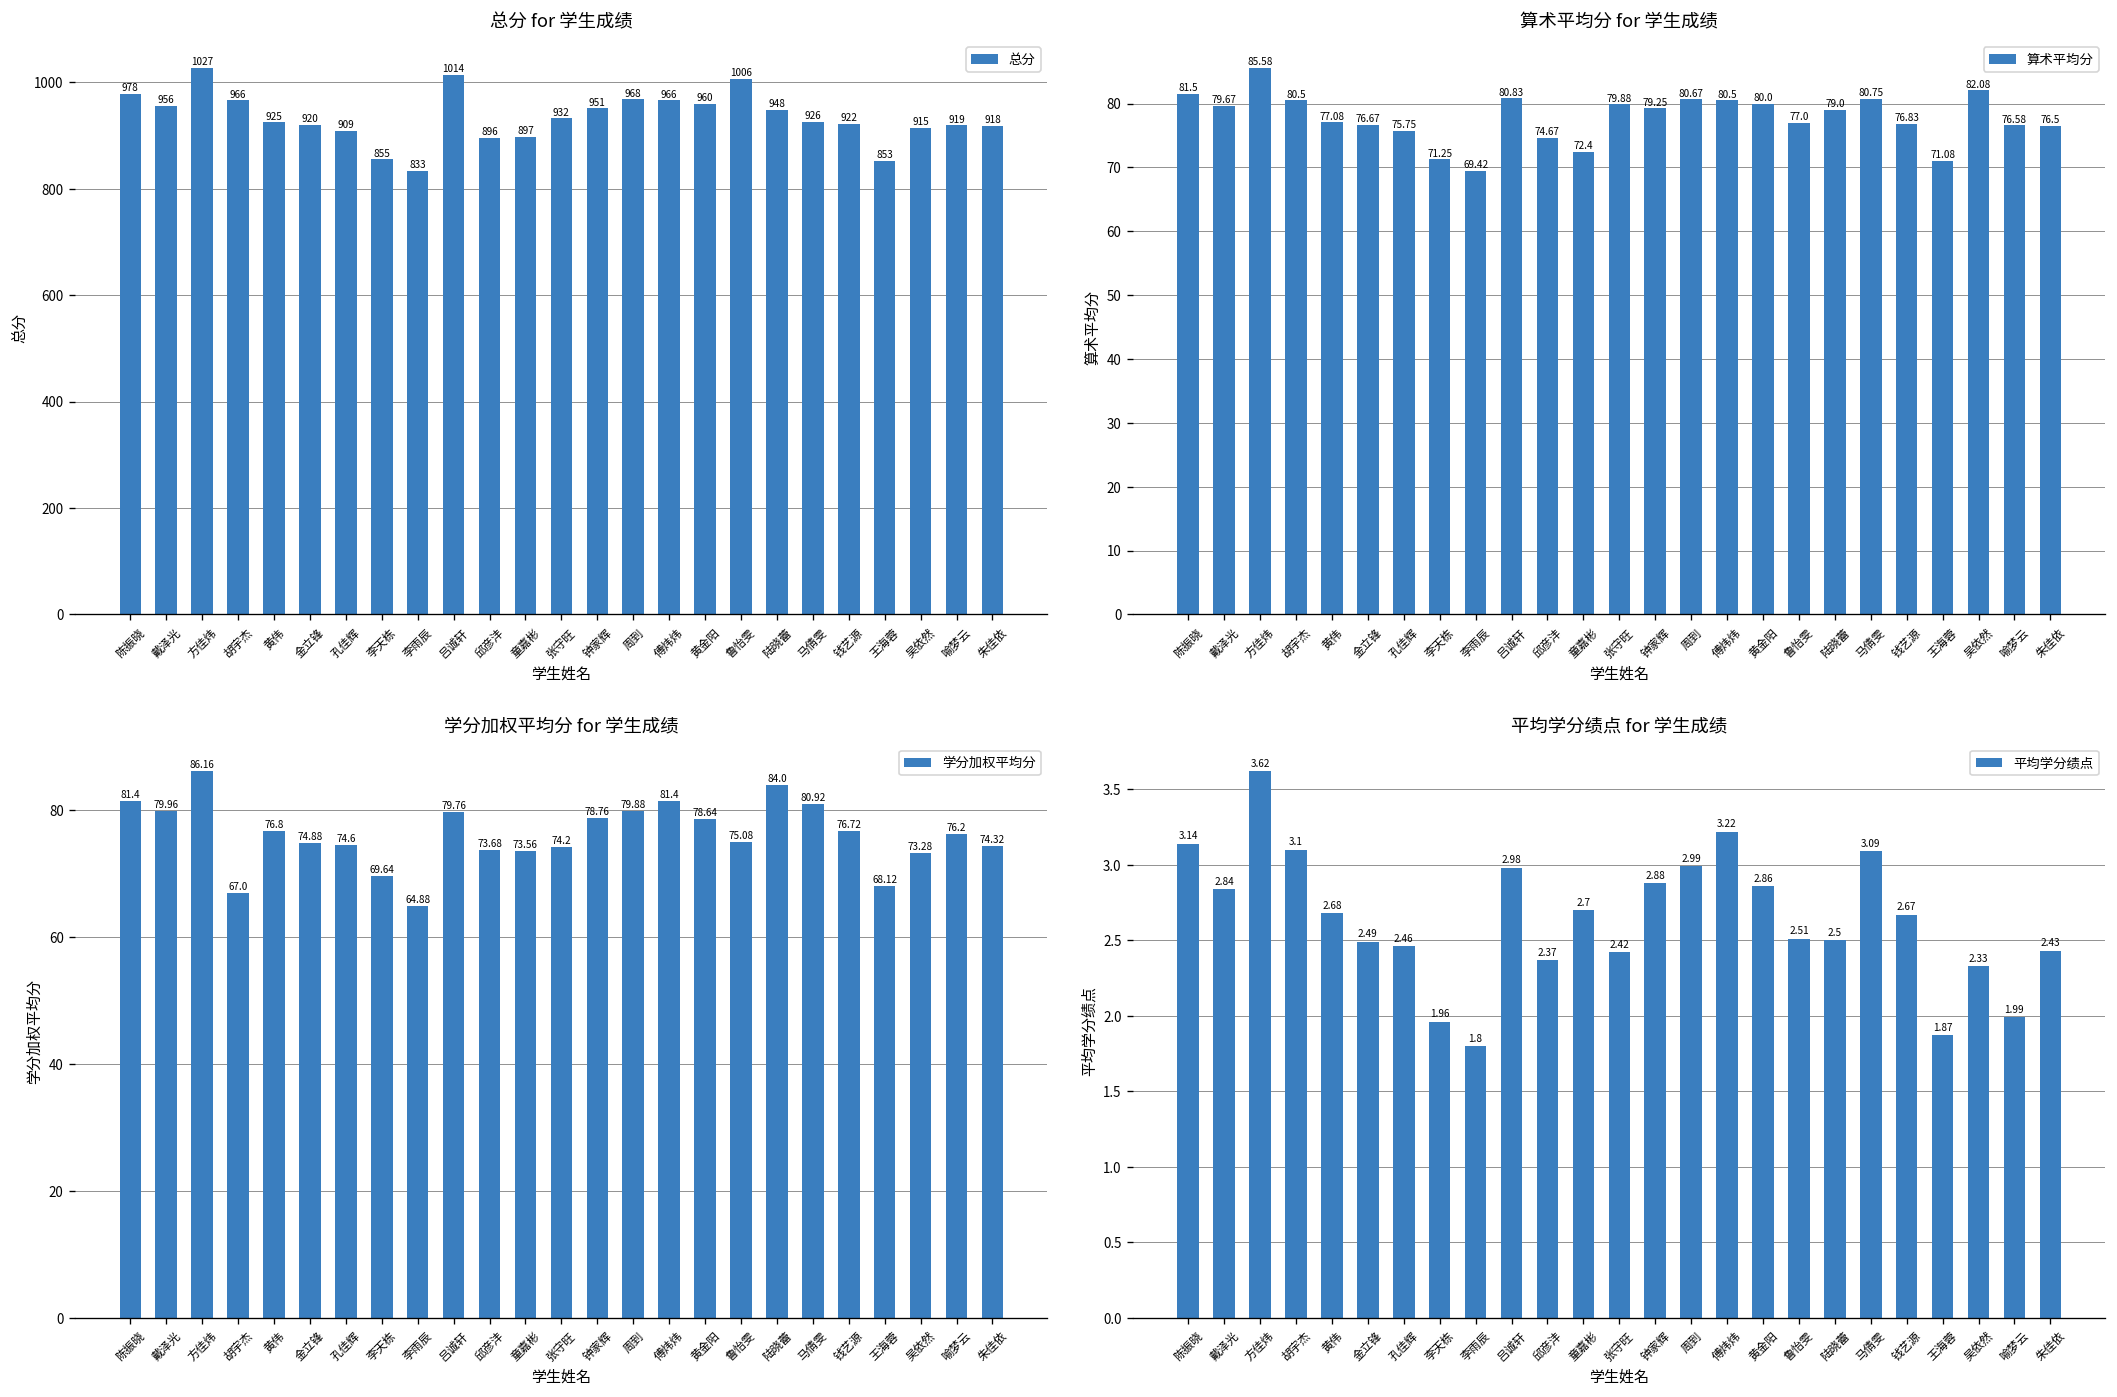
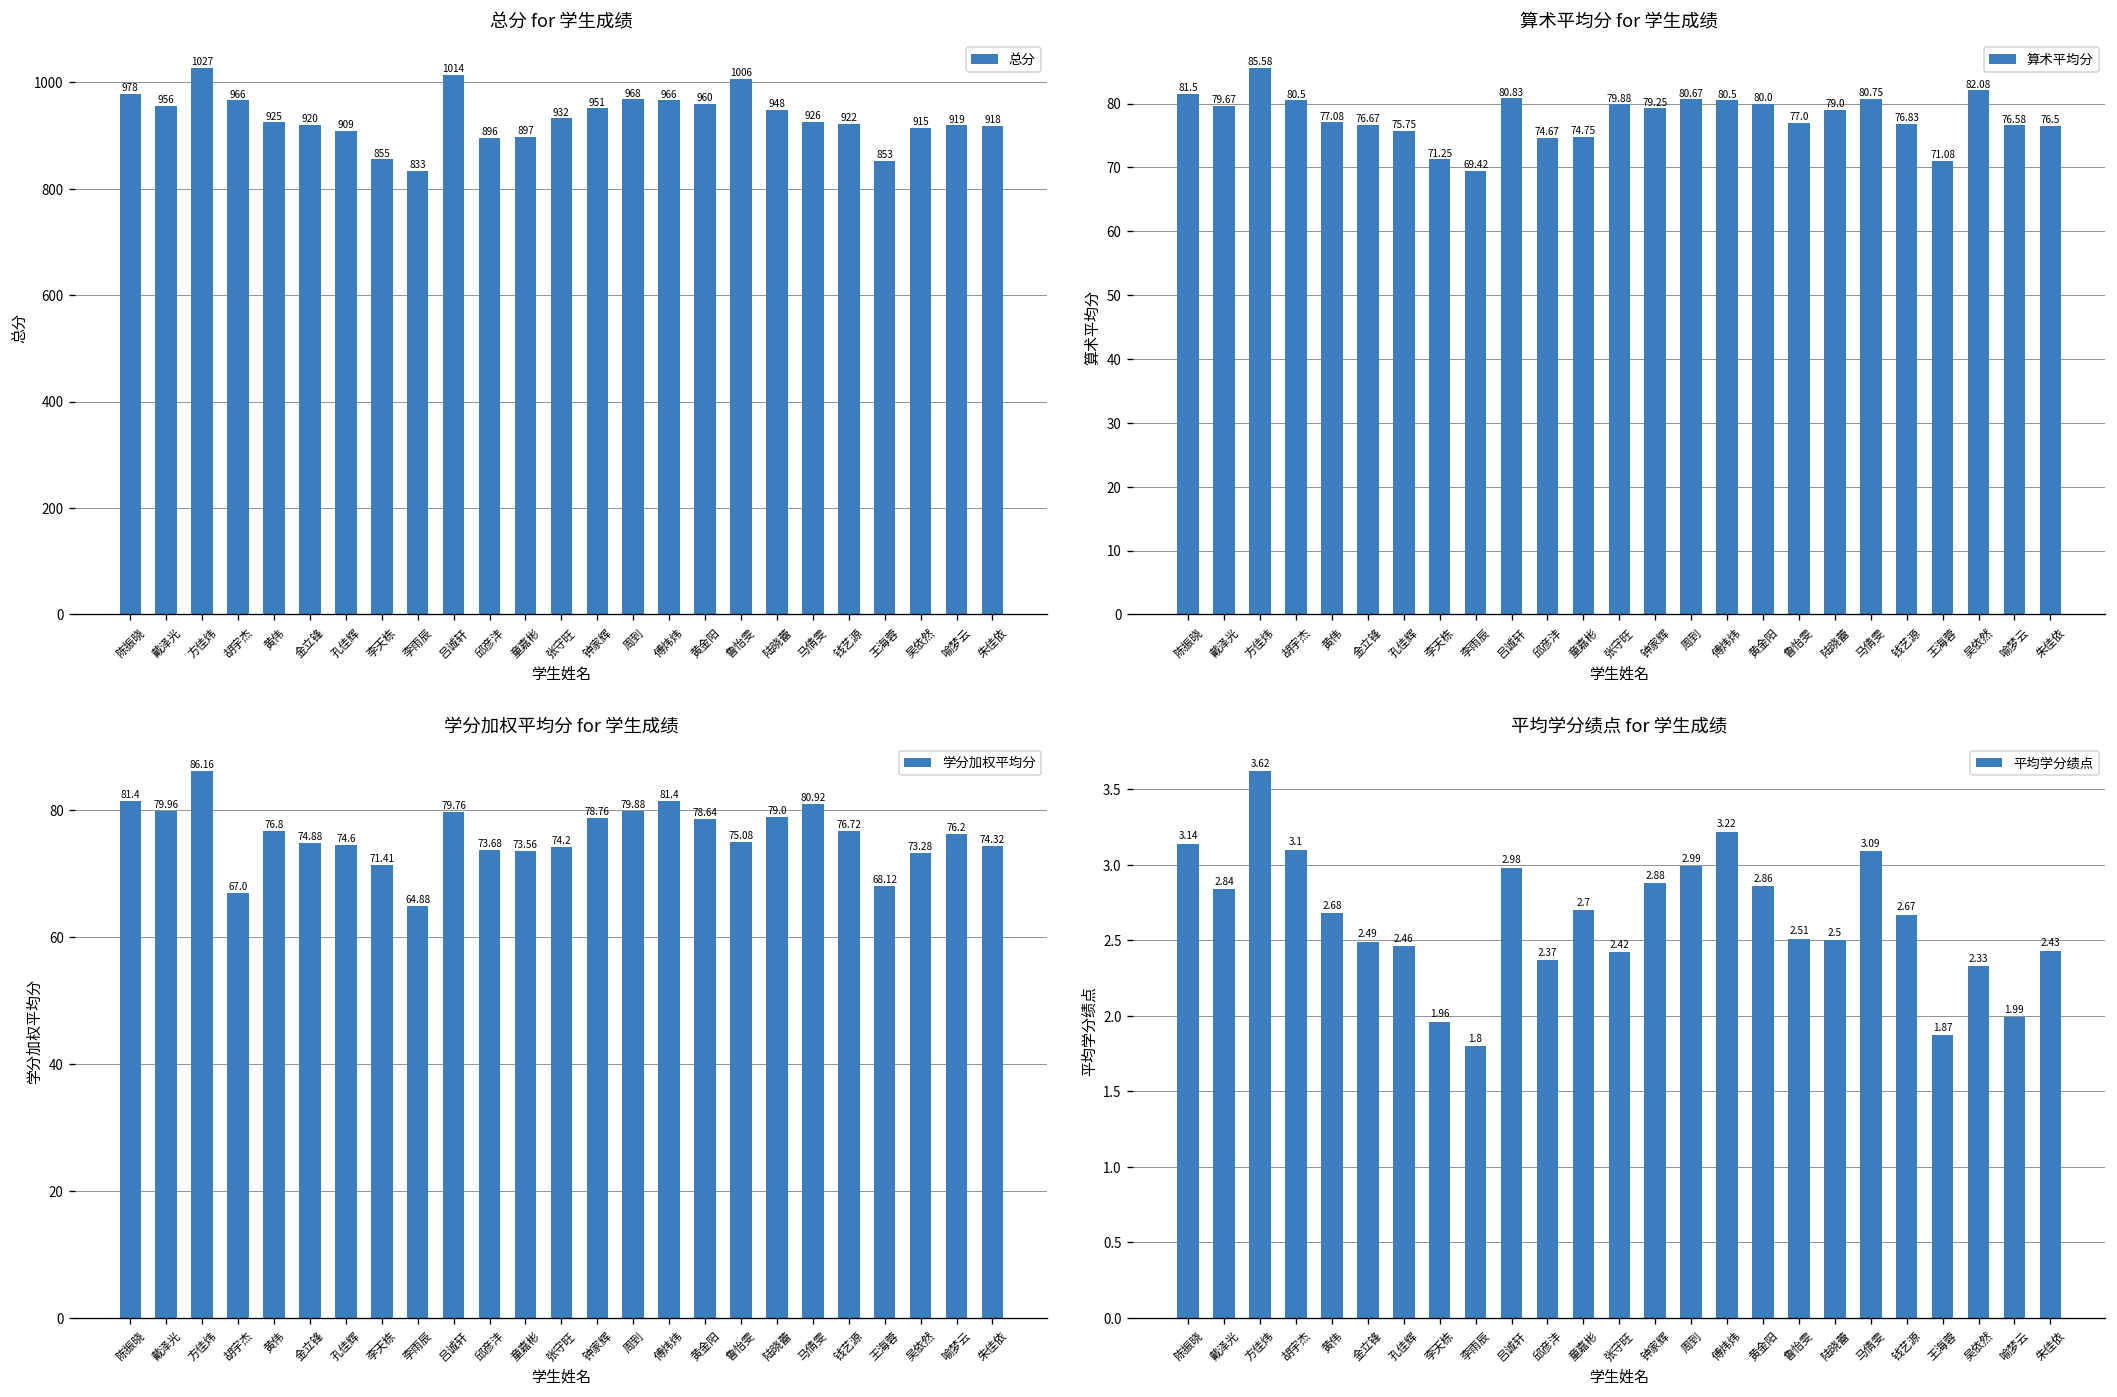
算术平均分 for 学生成绩, 童嘉彬: 72.4 -> 74.75
学分加权平均分 for 学生成绩, 李天栋: 69.64 -> 71.41
学分加权平均分 for 学生成绩, 陆晓蕾: 84.0 -> 79.0
